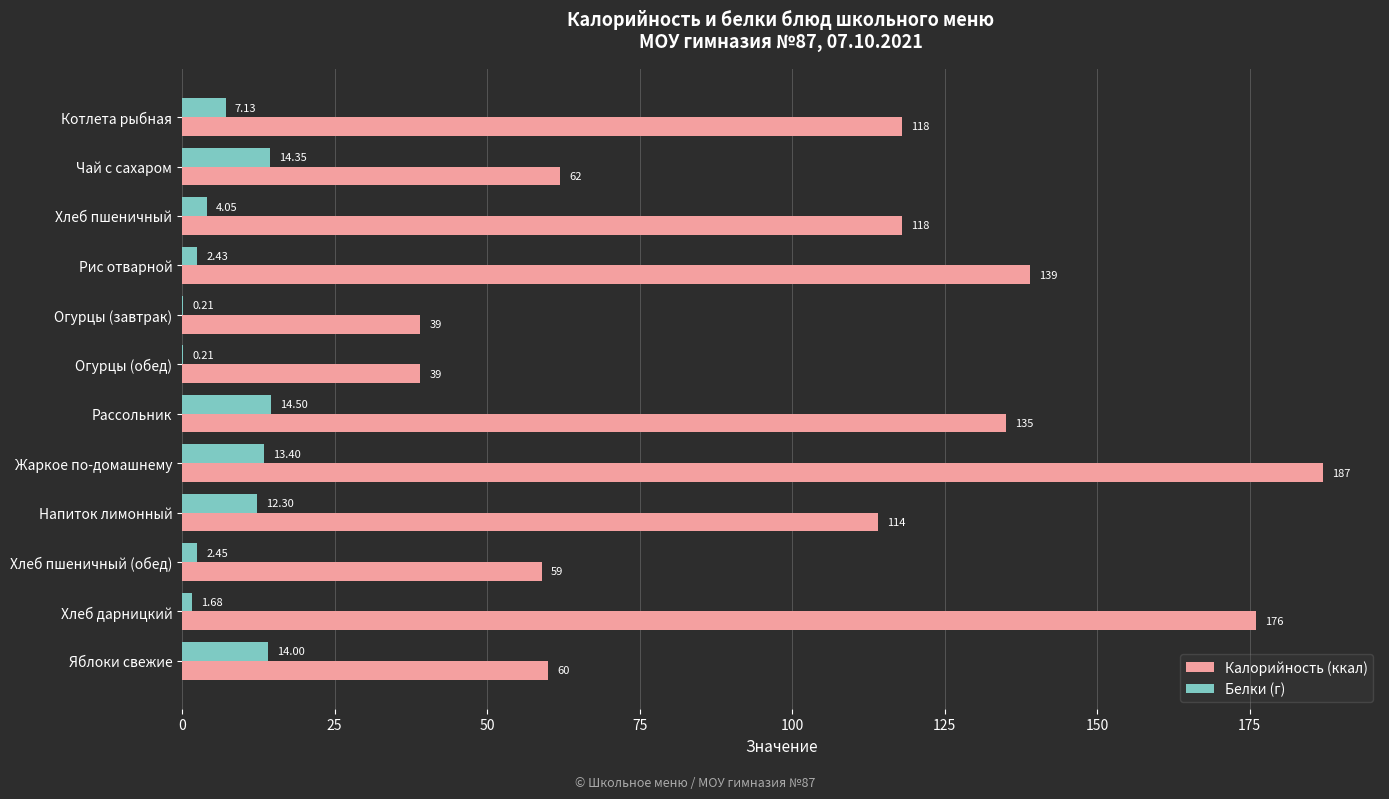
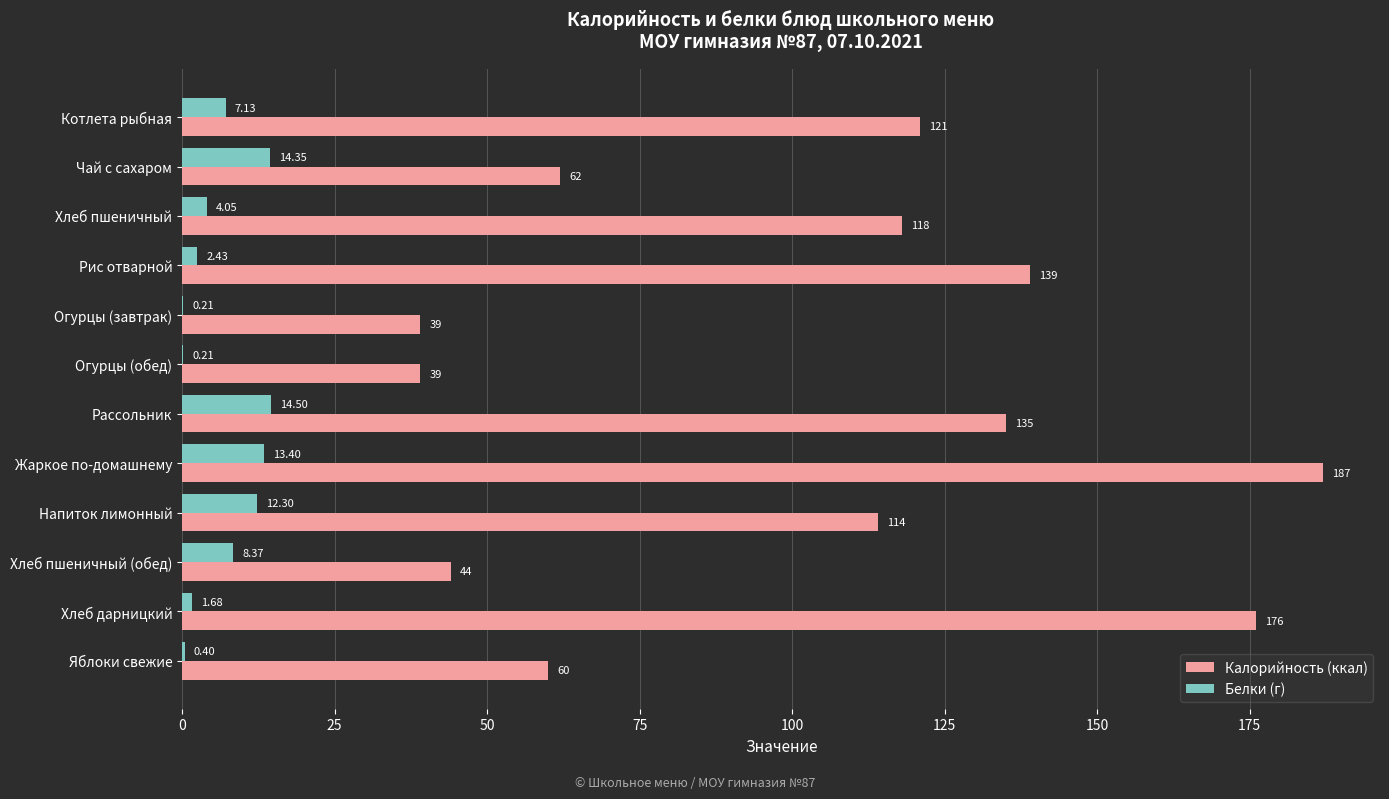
Калорийность (ккал), Котлета рыбная: 118 -> 121
Белки (г), Хлеб пшеничный (обед): 2.45 -> 8.37
Калорийность (ккал), Хлеб пшеничный (обед): 59 -> 44
Белки (г), Яблоки свежие: 14.00 -> 0.40
